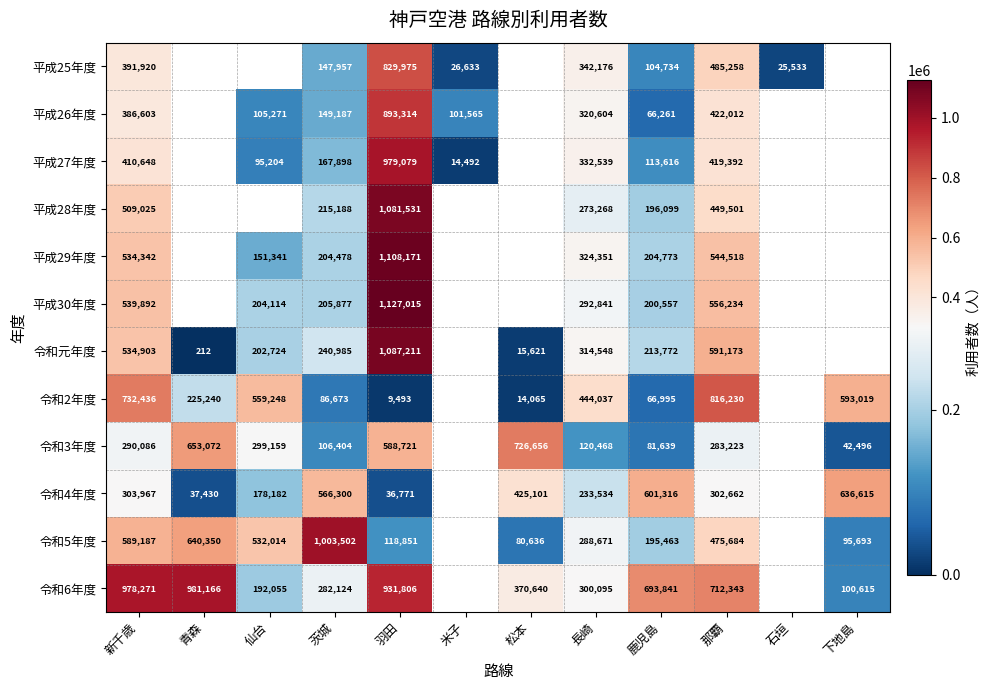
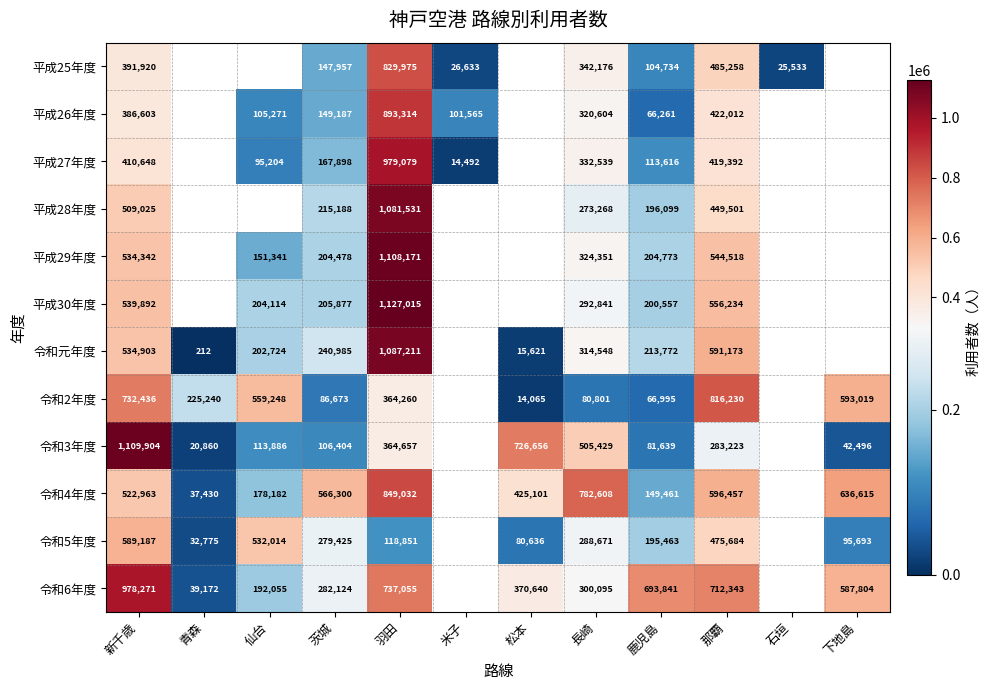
令和2年度, 羽田: 9,493 -> 364,260
令和2年度, 長崎: 444,037 -> 80,801
令和3年度, 新千歳: 290,086 -> 1,109,904
令和3年度, 青森: 653,072 -> 20,860
令和3年度, 仙台: 299,159 -> 113,886
令和3年度, 羽田: 588,721 -> 364,657
令和3年度, 長崎: 120,468 -> 505,429
令和4年度, 新千歳: 303,967 -> 522,963
令和4年度, 羽田: 36,771 -> 849,032
令和4年度, 長崎: 233,534 -> 782,608
令和4年度, 鹿児島: 601,316 -> 149,461
令和4年度, 那覇: 302,662 -> 596,457
令和5年度, 青森: 640,350 -> 32,775
令和5年度, 茨城: 1,003,502 -> 279,425
令和6年度, 青森: 981,166 -> 39,172
令和6年度, 羽田: 931,806 -> 737,055
令和6年度, 下地島: 100,615 -> 587,804
